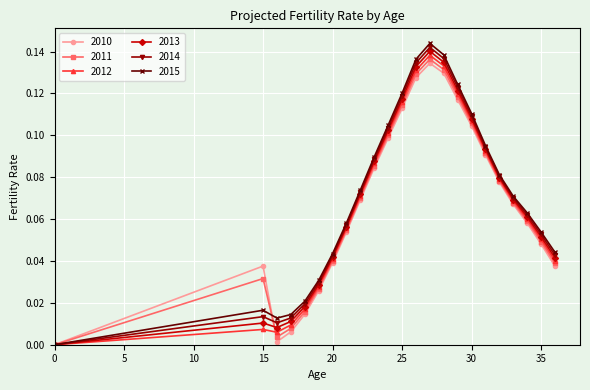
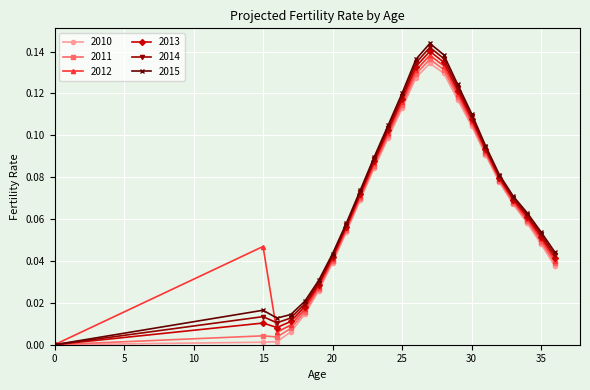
2010, 15: 0.038 -> 0.001
2011, 15: 0.032 -> 0.004
2012, 15: 0.007 -> 0.047
